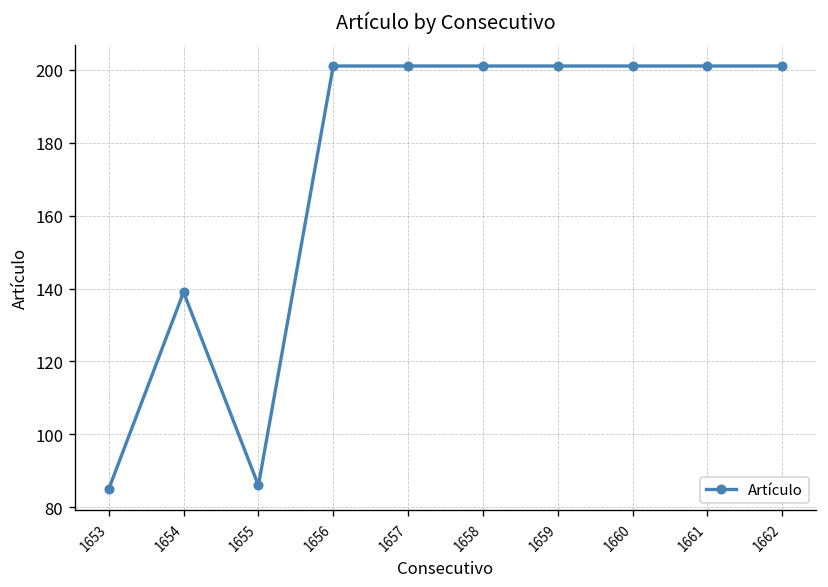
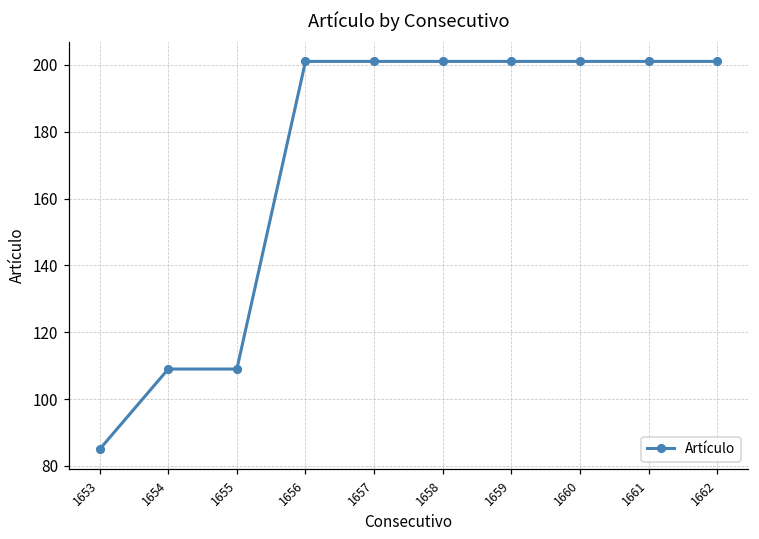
1654: 139 -> 109
1655: 86 -> 109
